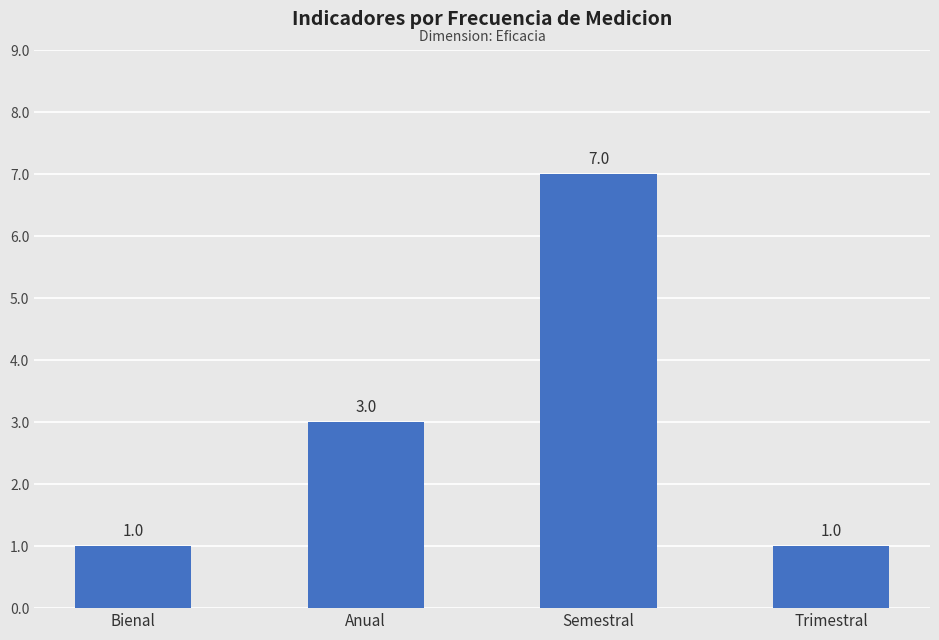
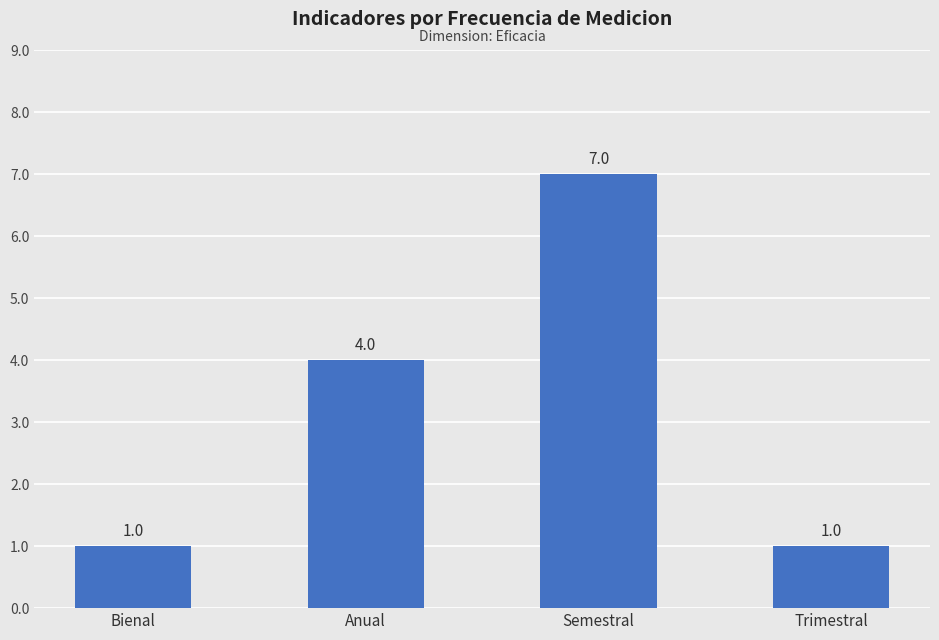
Anual: 3.0 -> 4.0
